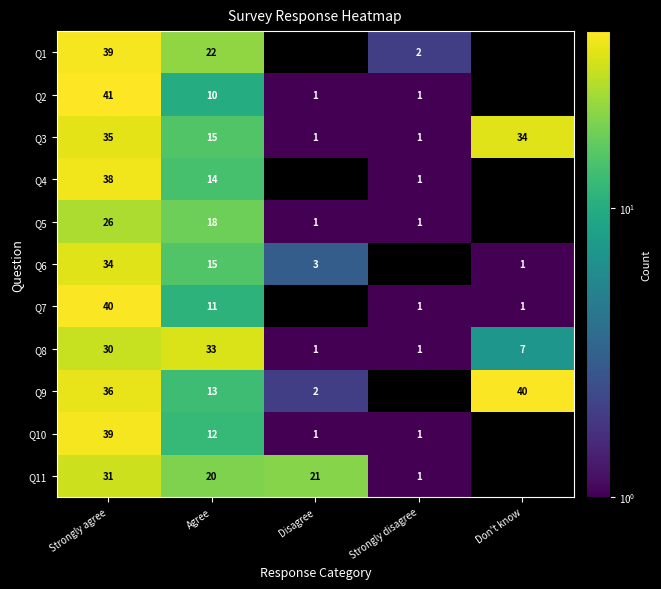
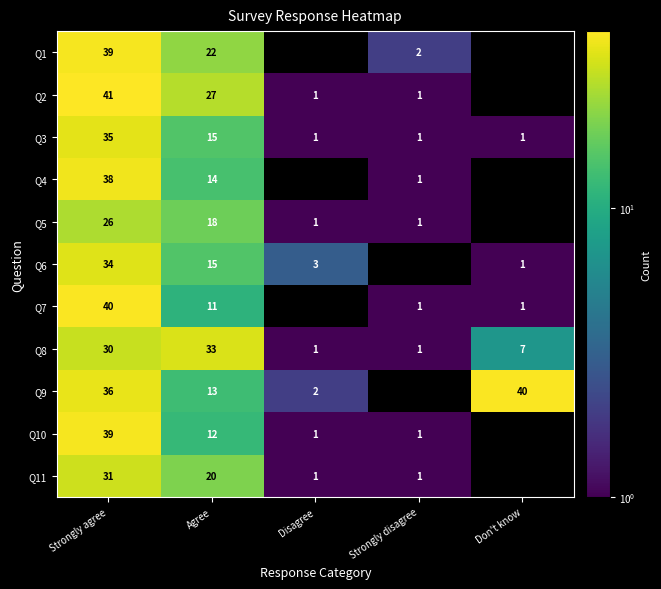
Q2, Agree: 10 -> 27
Q3, Don't know: 34 -> 1
Q11, Disagree: 21 -> 1
